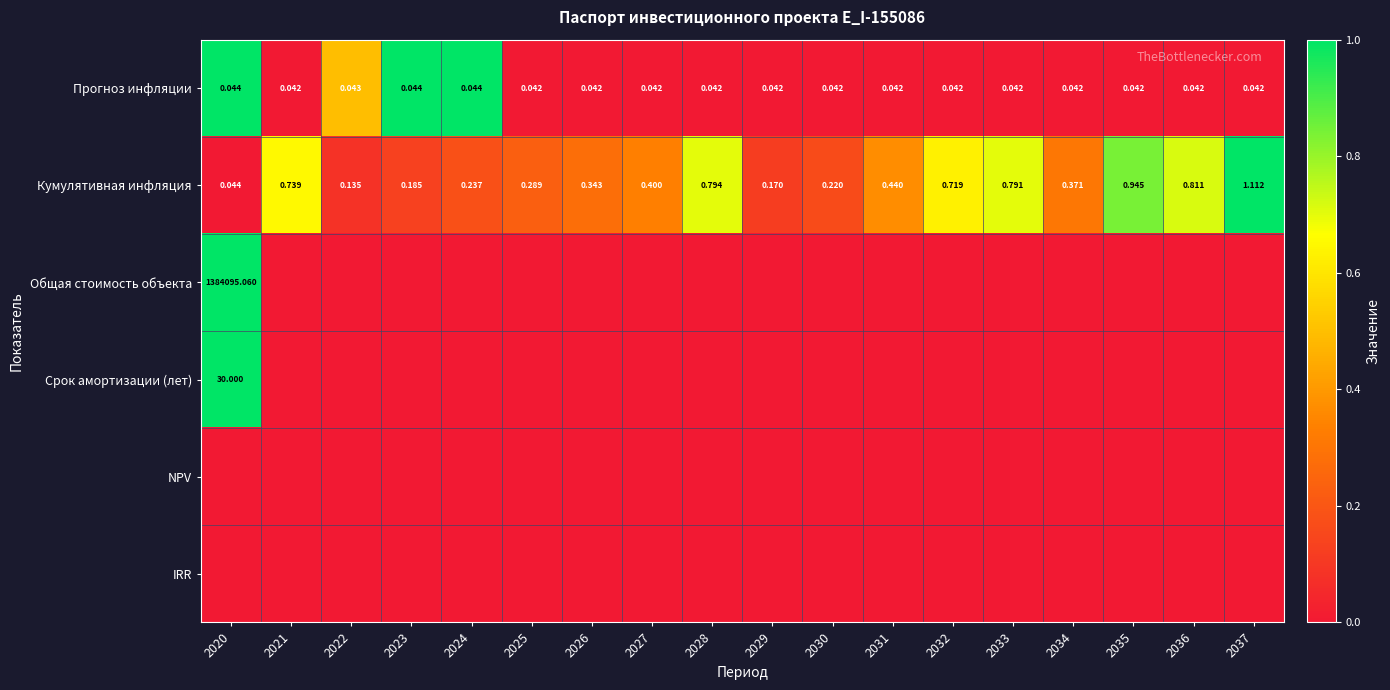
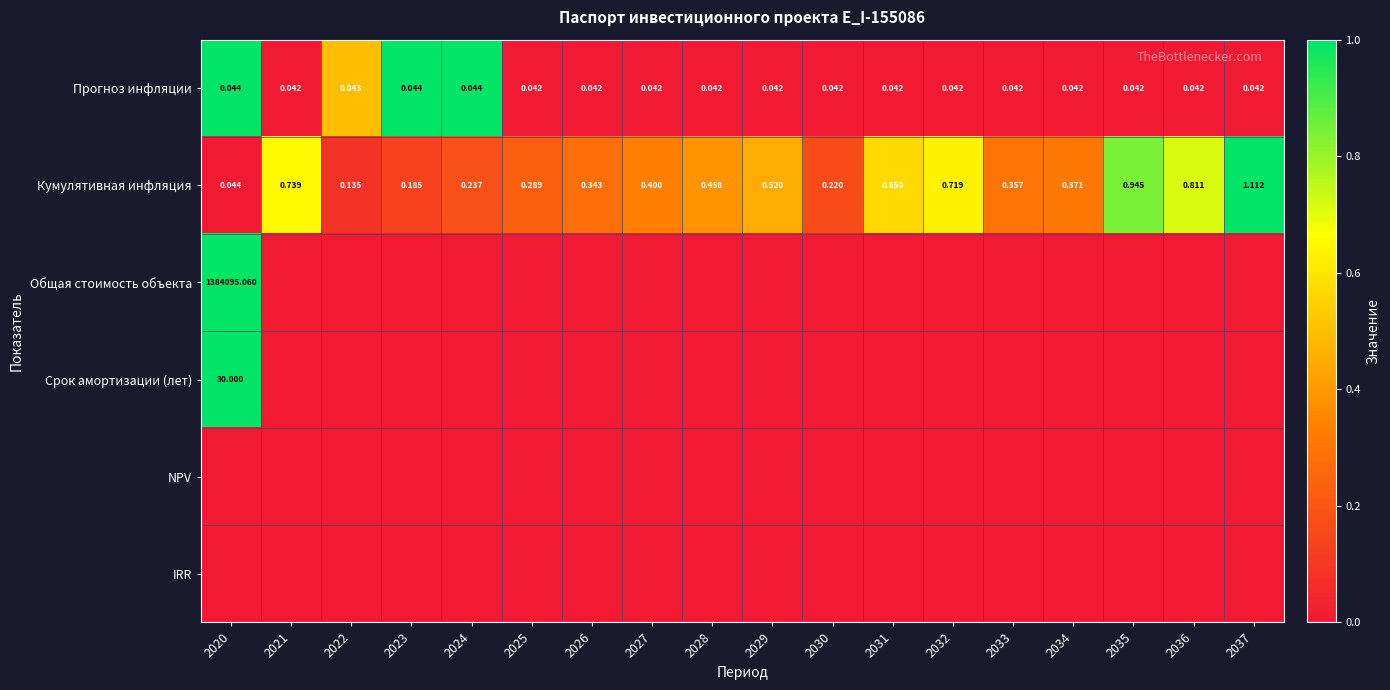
Кумулятивная инфляция, 2028: 0.794 -> 0.458
Кумулятивная инфляция, 2029: 0.170 -> 0.520
Кумулятивная инфляция, 2031: 0.440 -> 0.650
Кумулятивная инфляция, 2033: 0.791 -> 0.357
